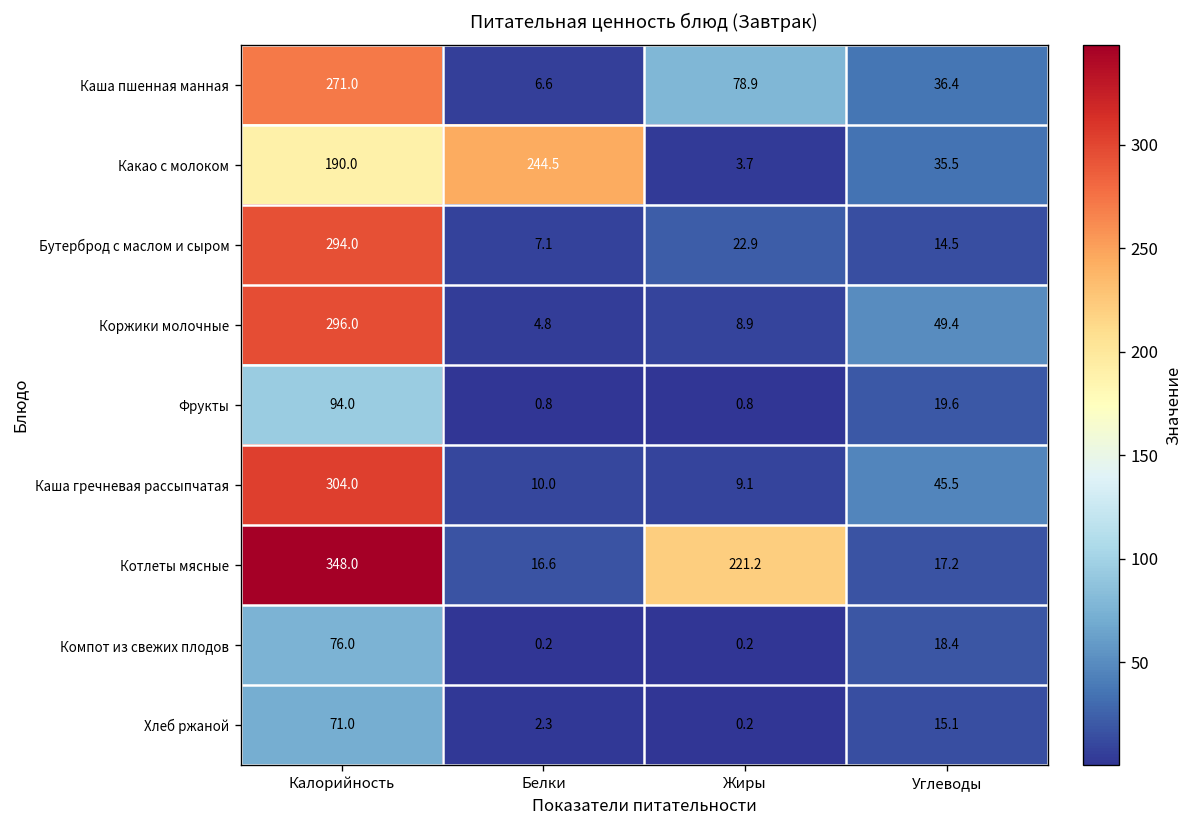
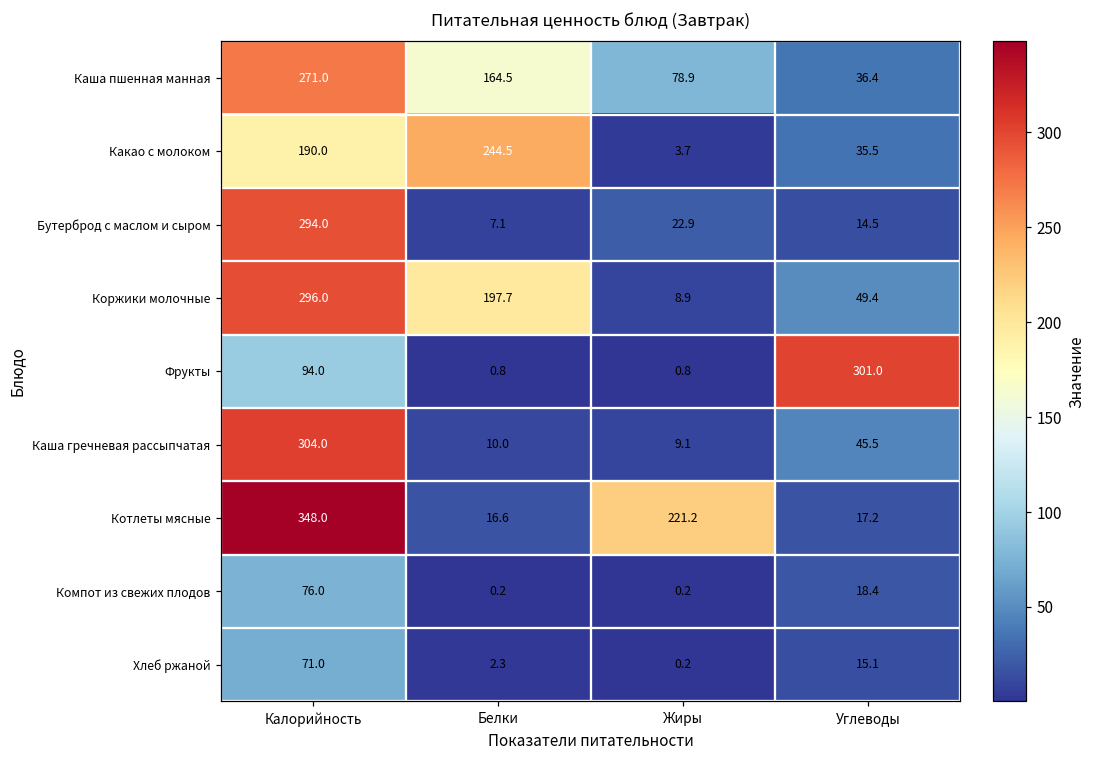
Каша пшенная манная, Белки: 6.6 -> 164.5
Коржики молочные, Белки: 4.8 -> 197.7
Фрукты, Углеводы: 19.6 -> 301.0
